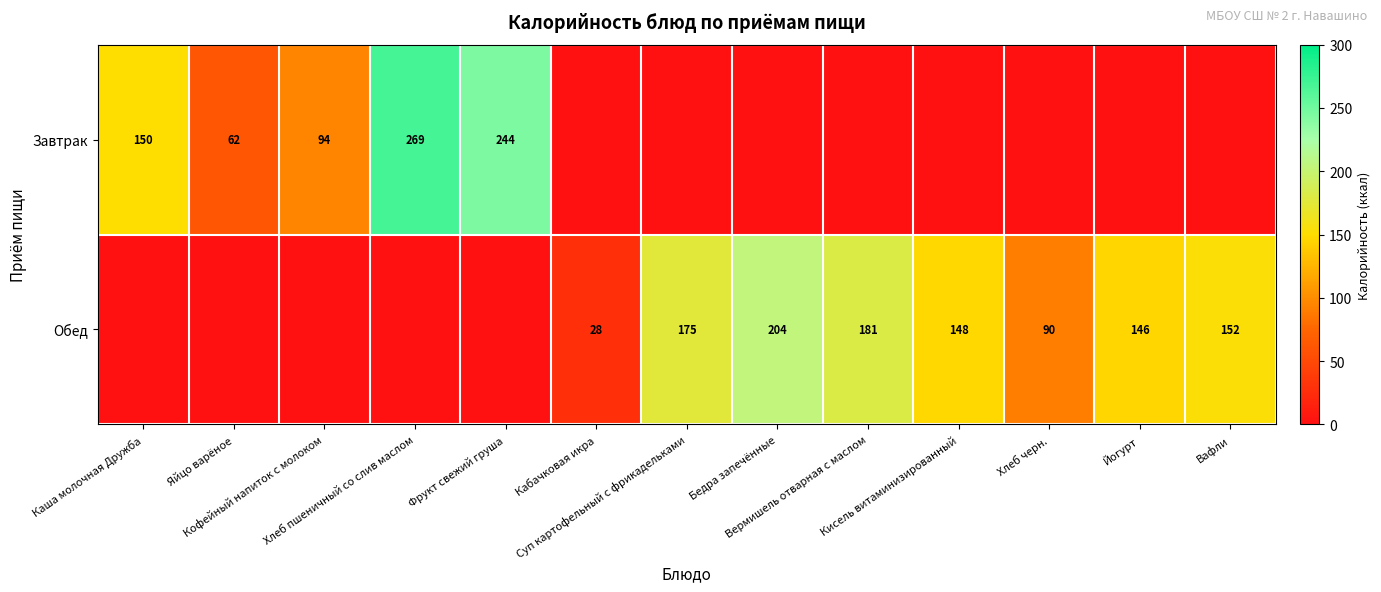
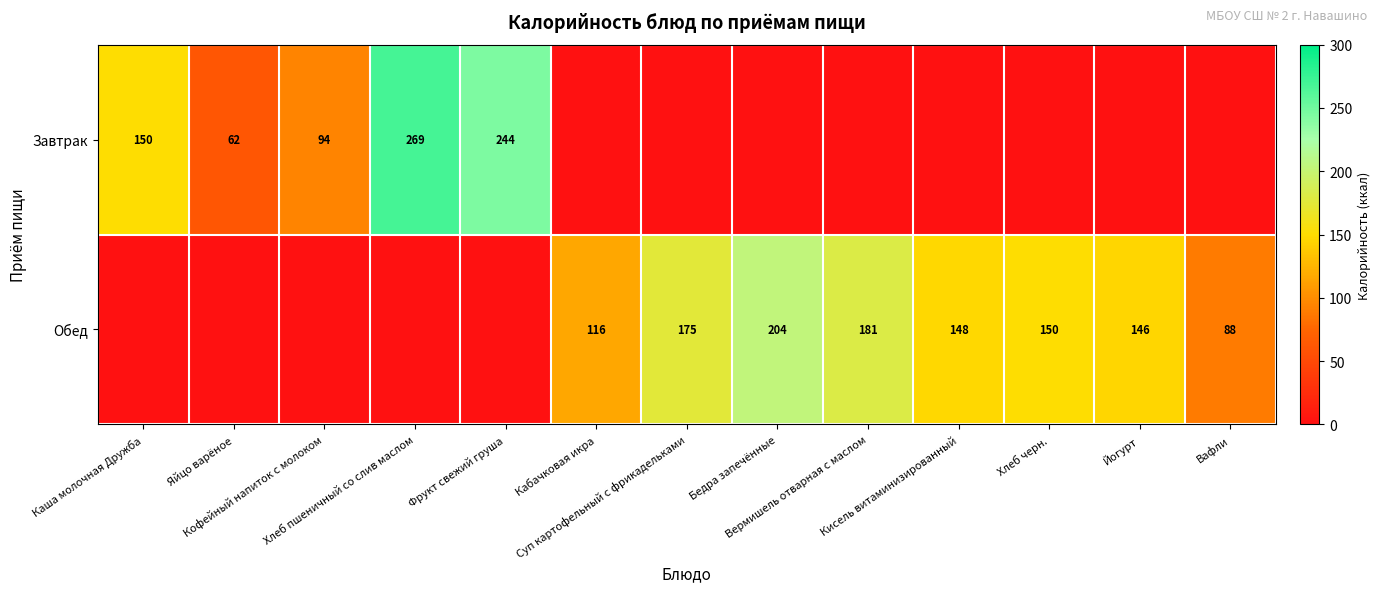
Обед, Кабачковая икра: 28 -> 116
Обед, Хлеб черн.: 90 -> 150
Обед, Вафли: 152 -> 88
